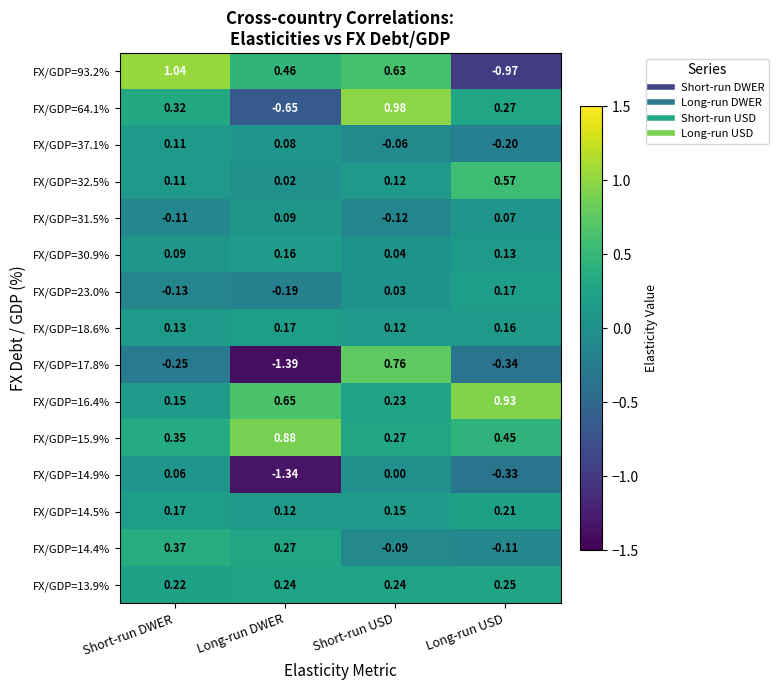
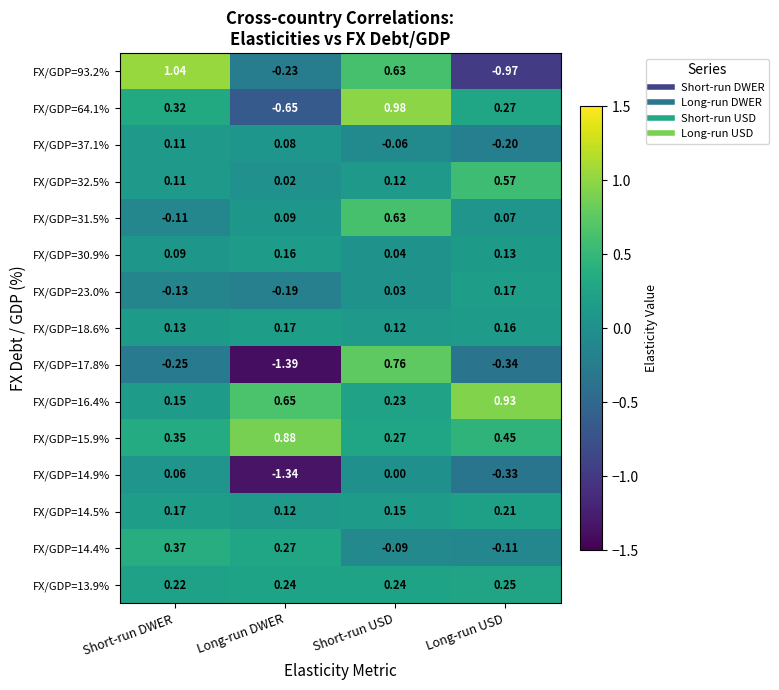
FX/GDP=93.2%, Long-run DWER: 0.46 -> -0.23
FX/GDP=31.5%, Short-run USD: -0.12 -> 0.63
